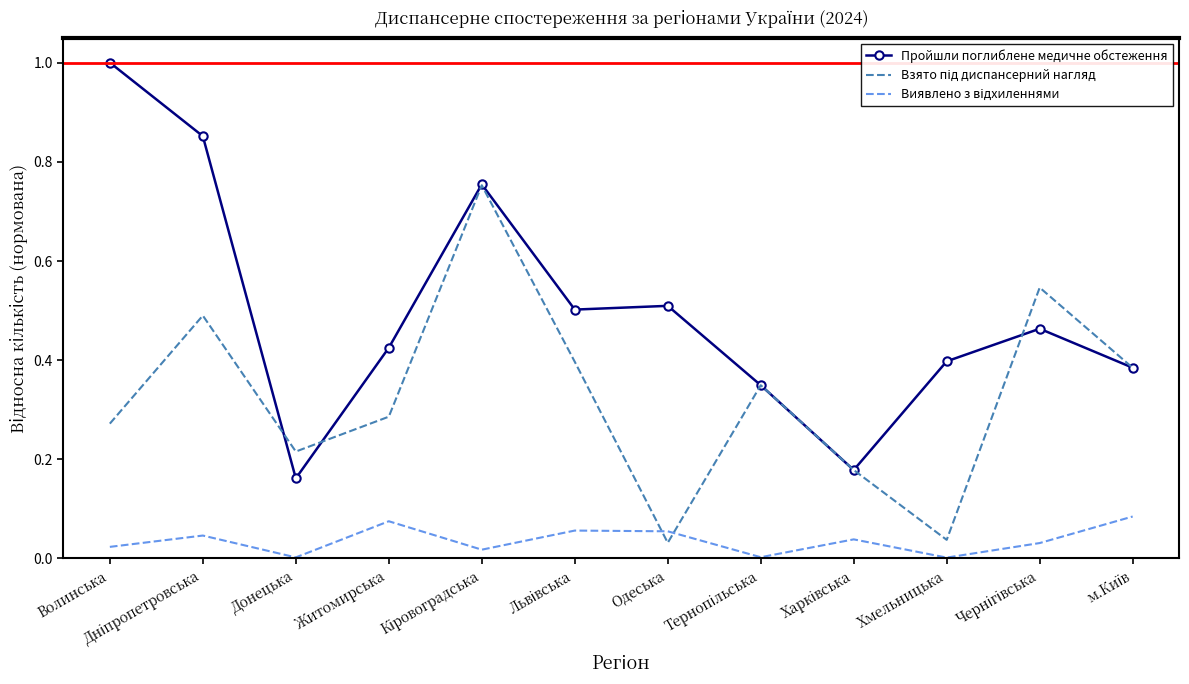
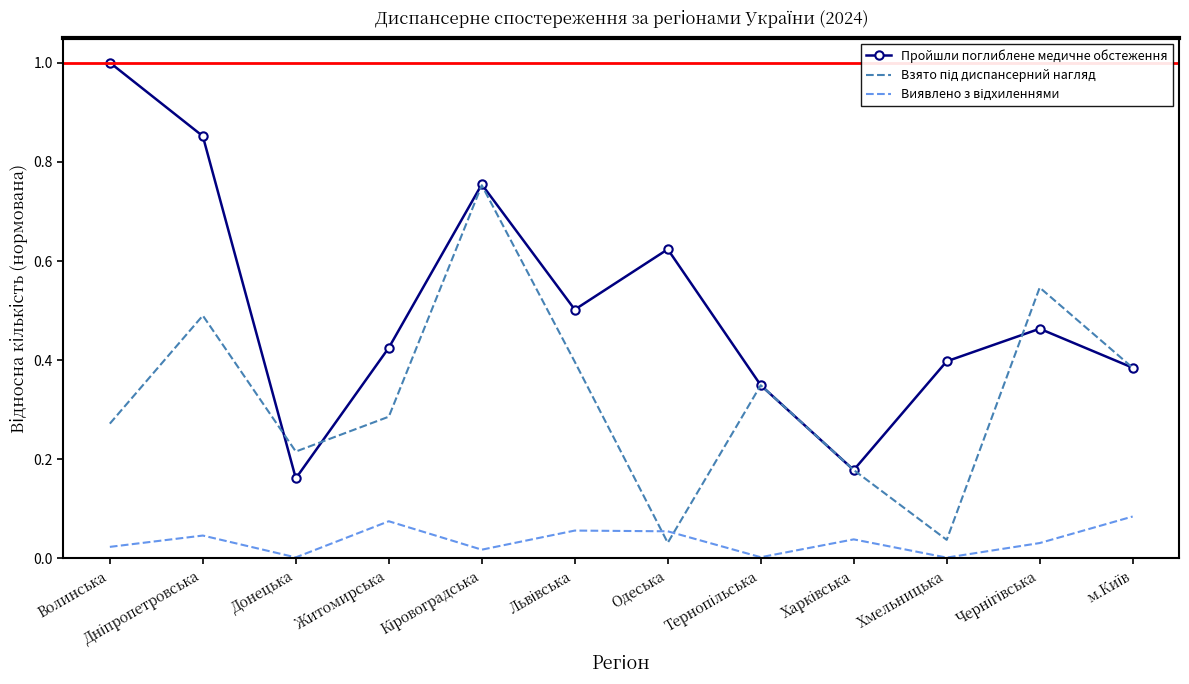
Пройшли поглиблене медичне обстеження, Одеська: 0.51 -> 0.62
